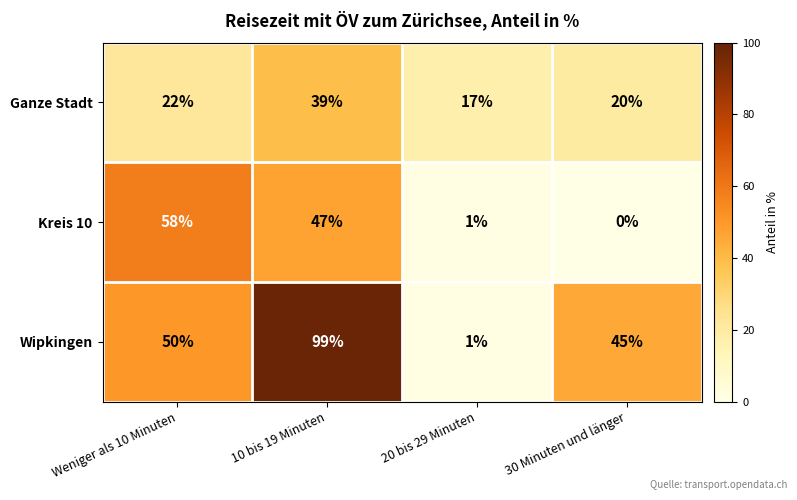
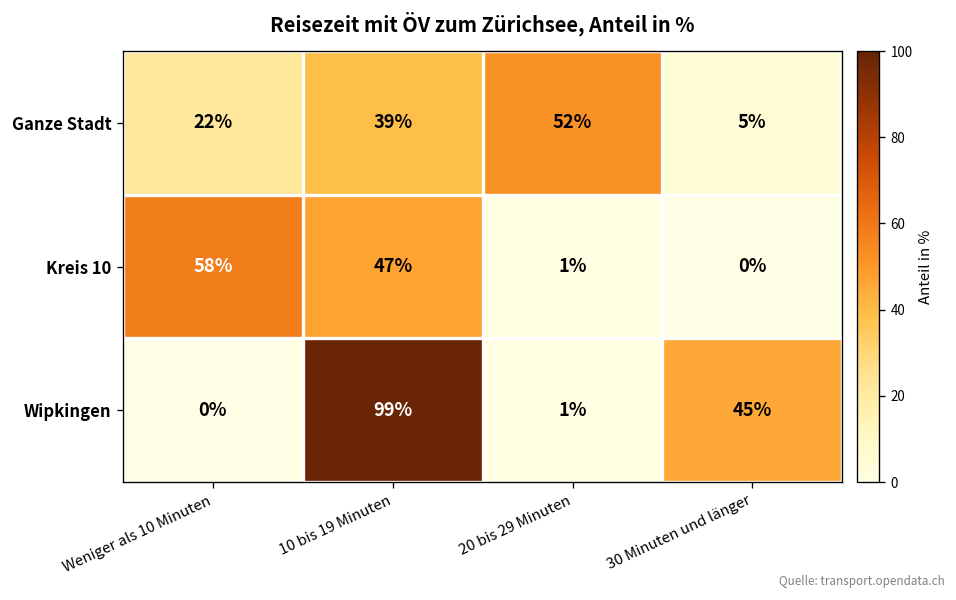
Ganze Stadt, 20 bis 29 Minuten: 17% -> 52%
Ganze Stadt, 30 Minuten und länger: 20% -> 5%
Wipkingen, Weniger als 10 Minuten: 50% -> 0%
